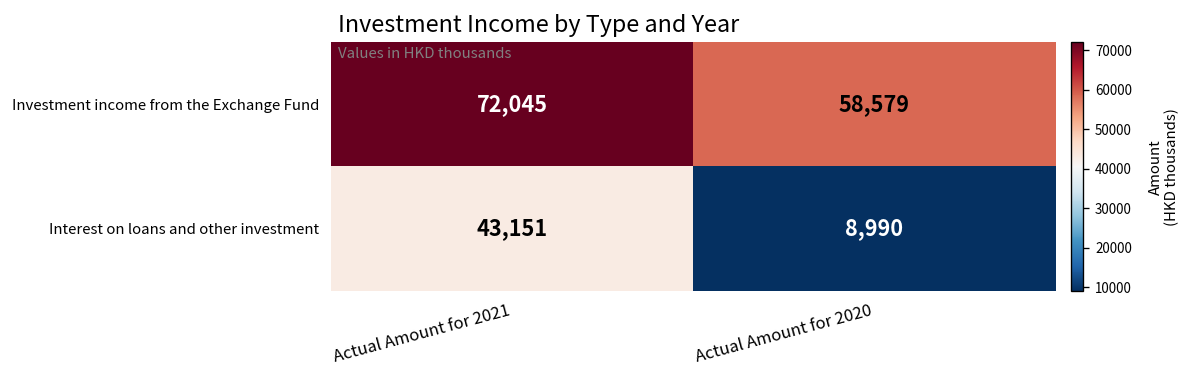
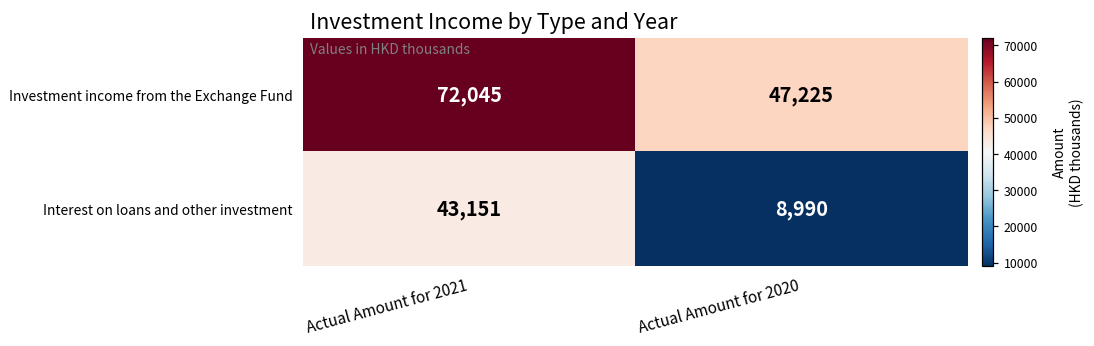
Investment income from the Exchange Fund, Actual Amount for 2020: 58,579 -> 47,225
